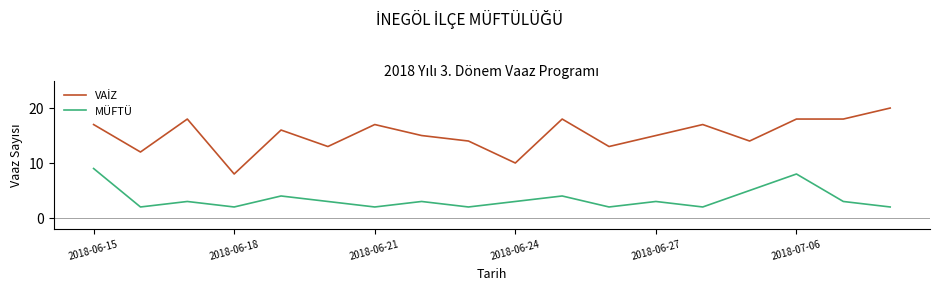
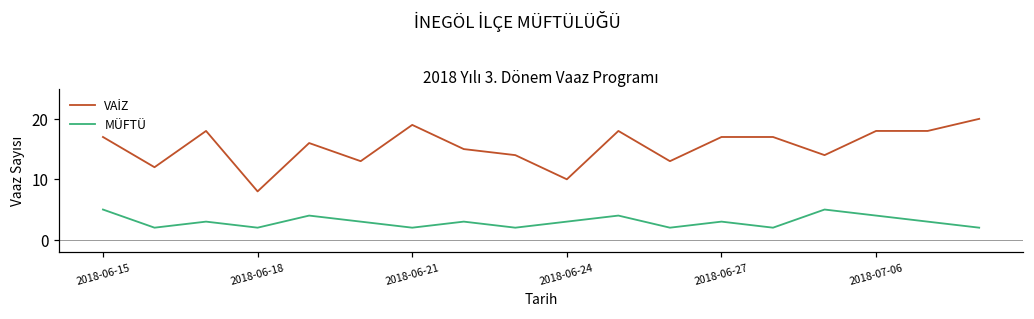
MÜFTÜ, 2018-06-15: 9 -> 5
VAİZ, 2018-06-21: 17 -> 19
VAİZ, 2018-06-27: 15 -> 17
MÜFTÜ, 2018-07-06: 8 -> 4
